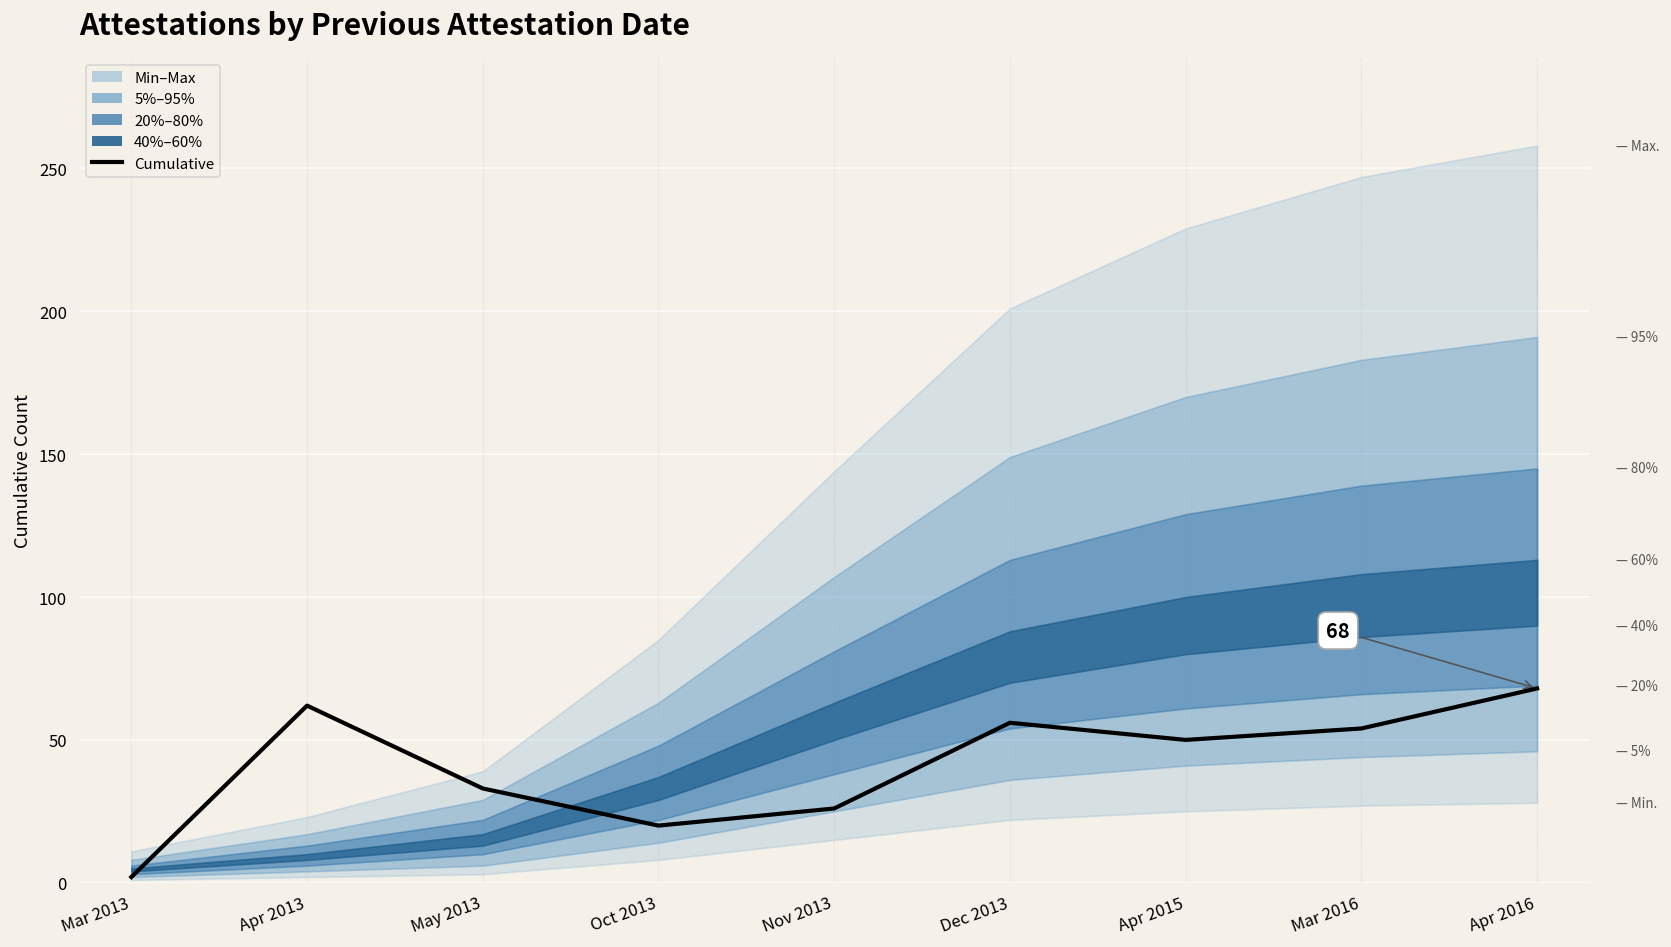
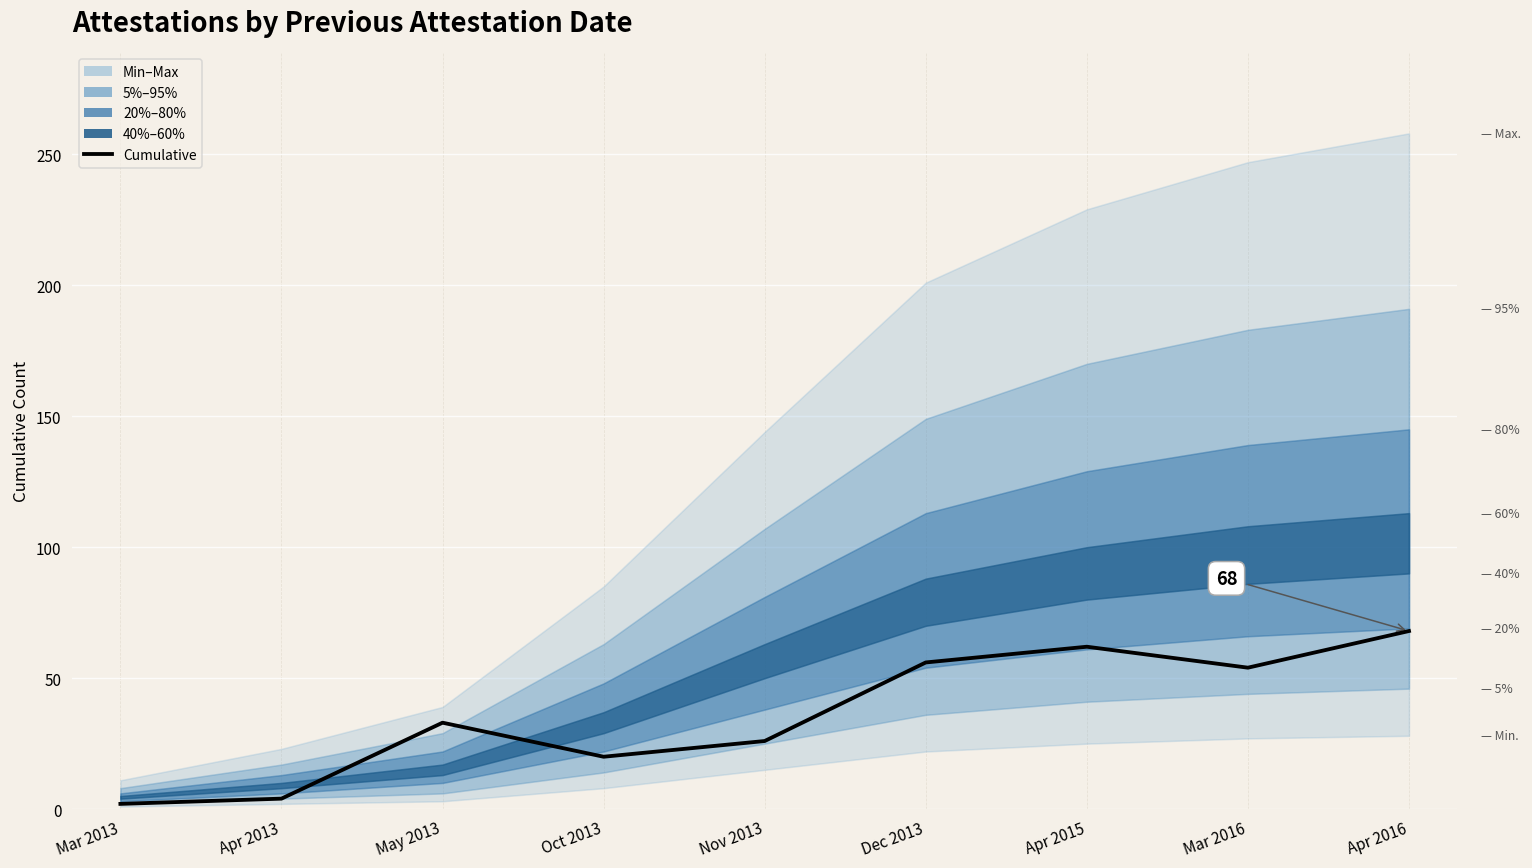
Cumulative, Apr 2013: 62 -> 4
Cumulative, Apr 2015: 50 -> 62
